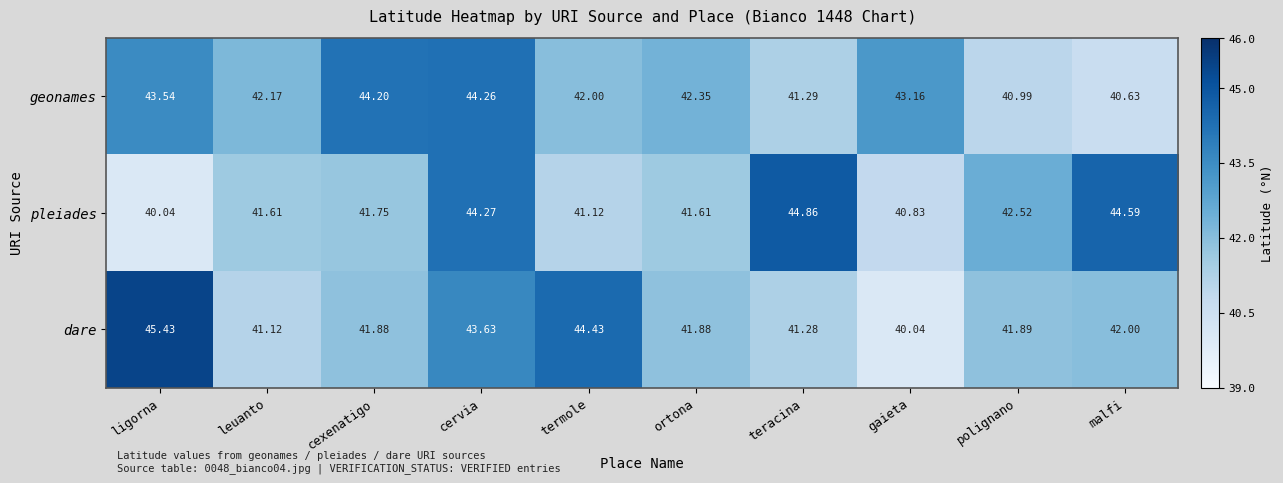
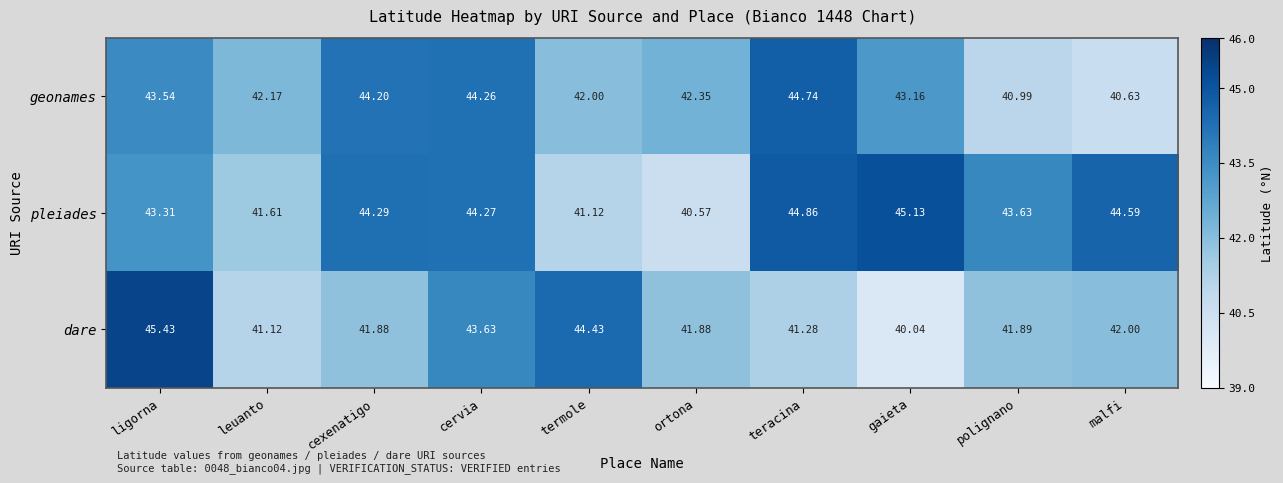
geonames, teracina: 41.29 -> 44.74
pleiades, ligorna: 40.04 -> 43.31
pleiades, cexenatigo: 41.75 -> 44.29
pleiades, ortona: 41.61 -> 40.57
pleiades, gaieta: 40.83 -> 45.13
pleiades, polignano: 42.52 -> 43.63
